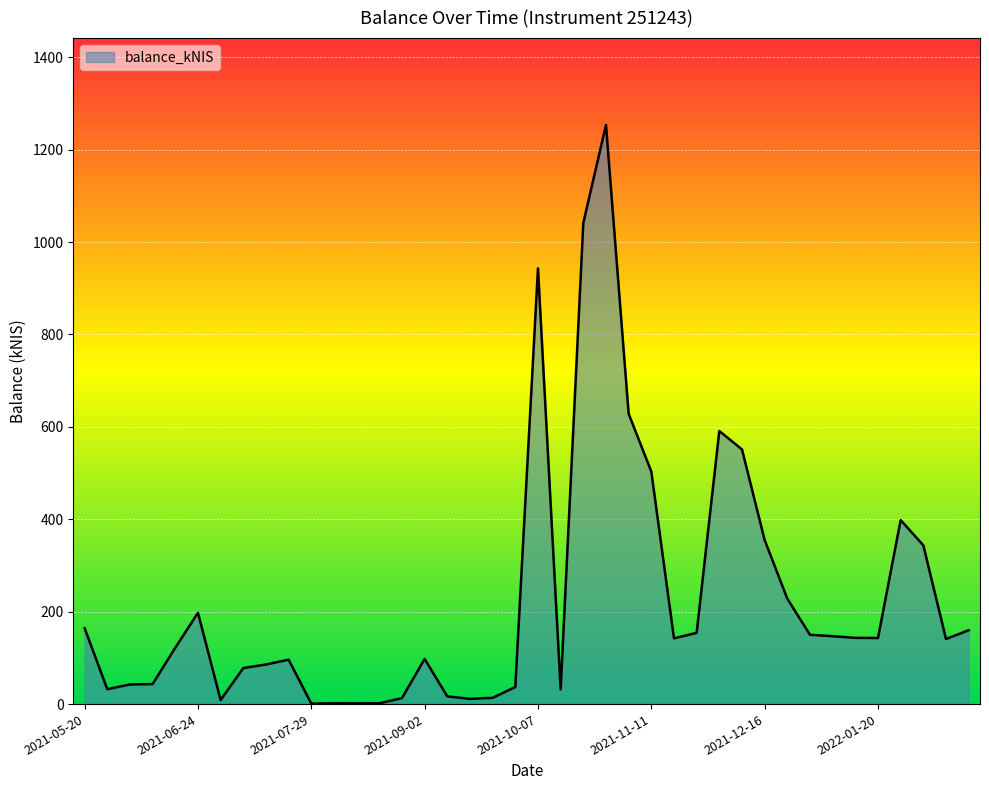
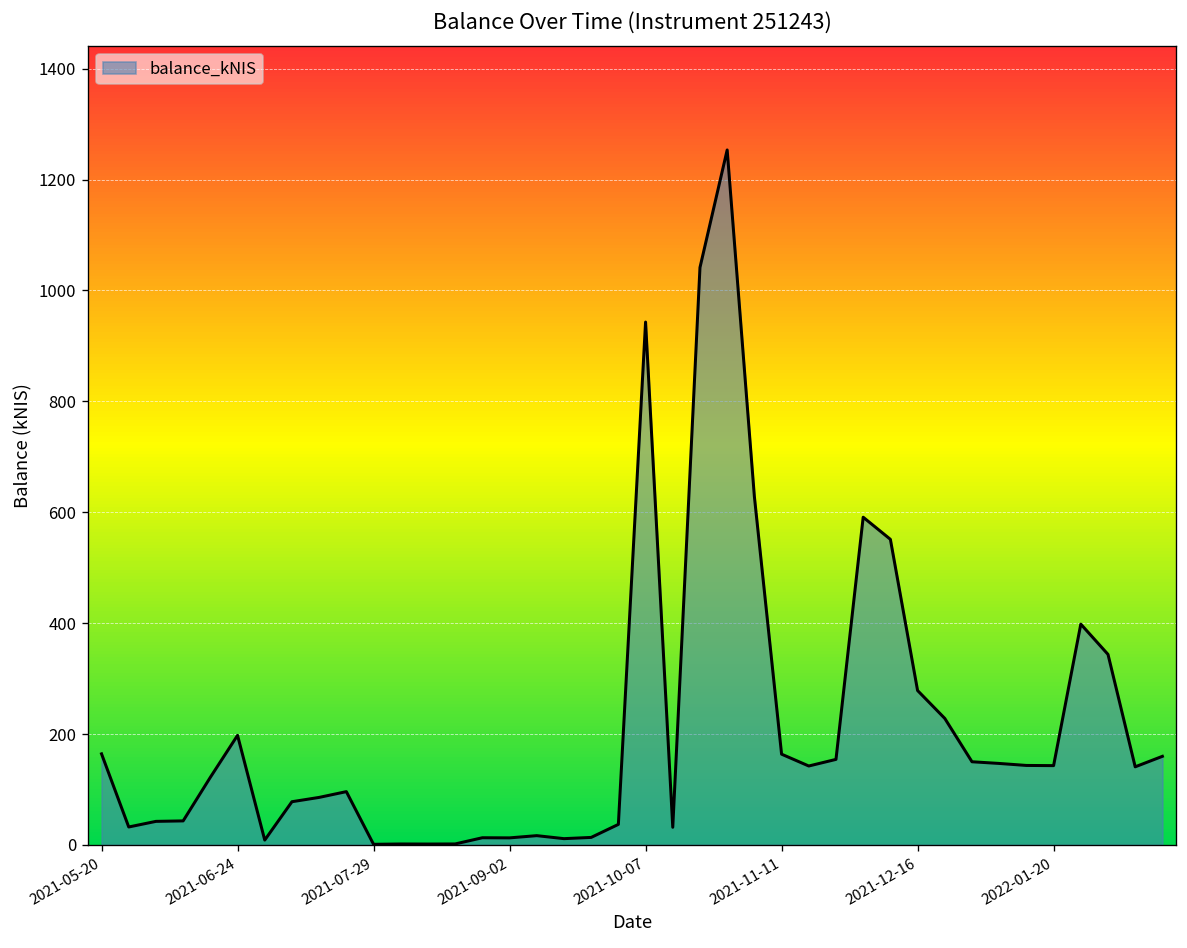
2021-09-02: 100 -> 10
2021-11-11: 500 -> 160
2021-12-16: 350 -> 280
